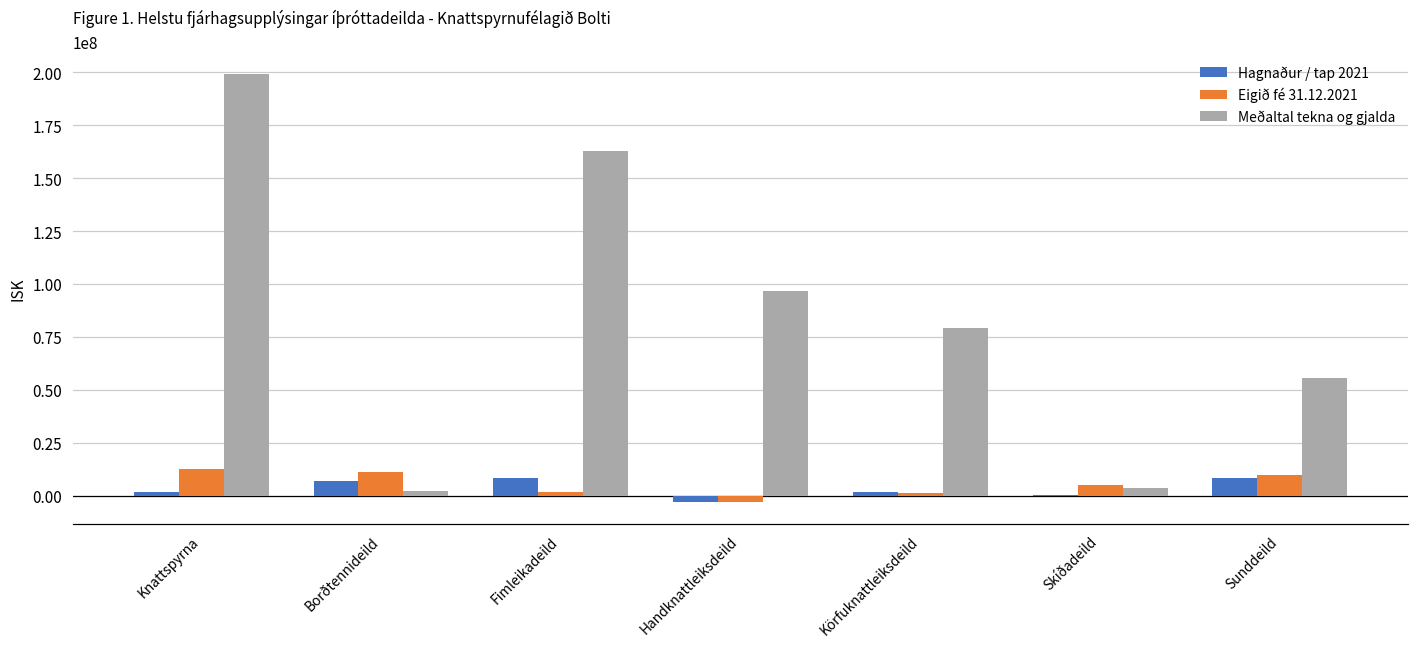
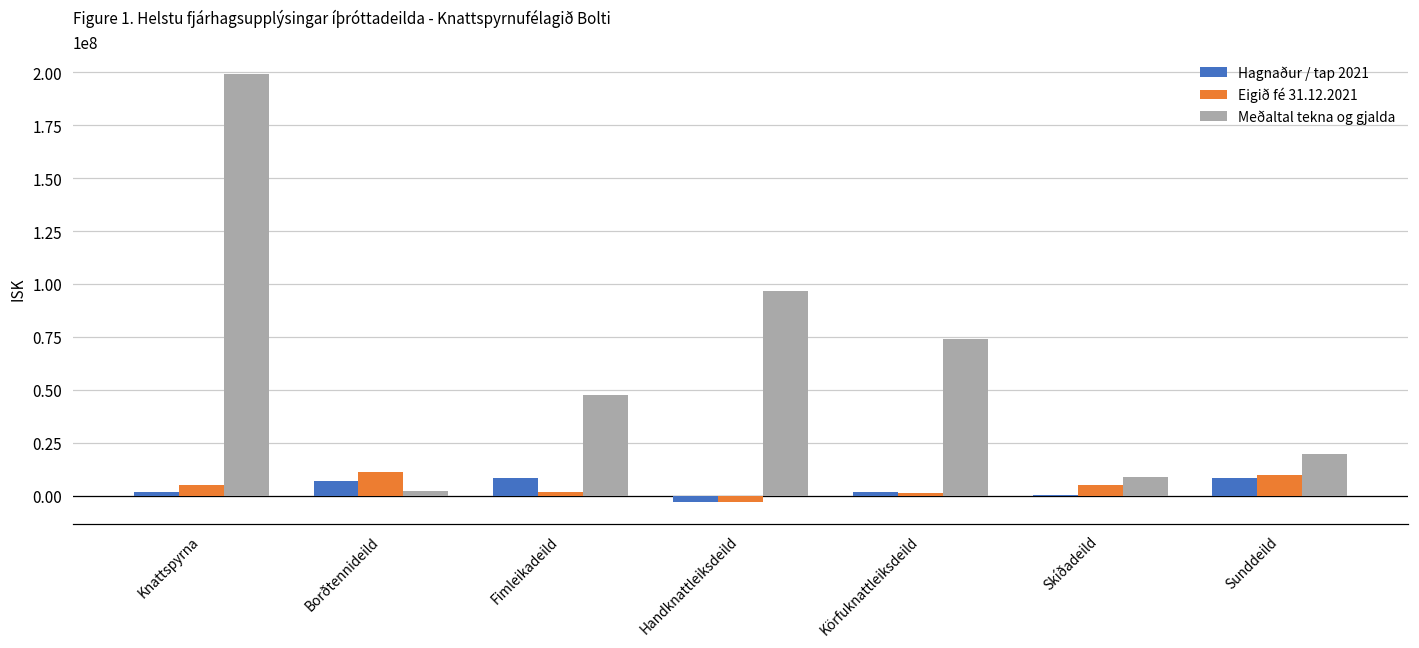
Eigið fé 31.12.2021, Knattspyrna: 13000000 -> 5000000
Meðaltal tekna og gjalda, Fimleikadeild: 163000000 -> 48000000
Meðaltal tekna og gjalda, Körfuknattleiksdeild: 79000000 -> 74000000
Meðaltal tekna og gjalda, Skíðadeild: 3000000 -> 9000000
Meðaltal tekna og gjalda, Sunddeild: 55000000 -> 20000000
